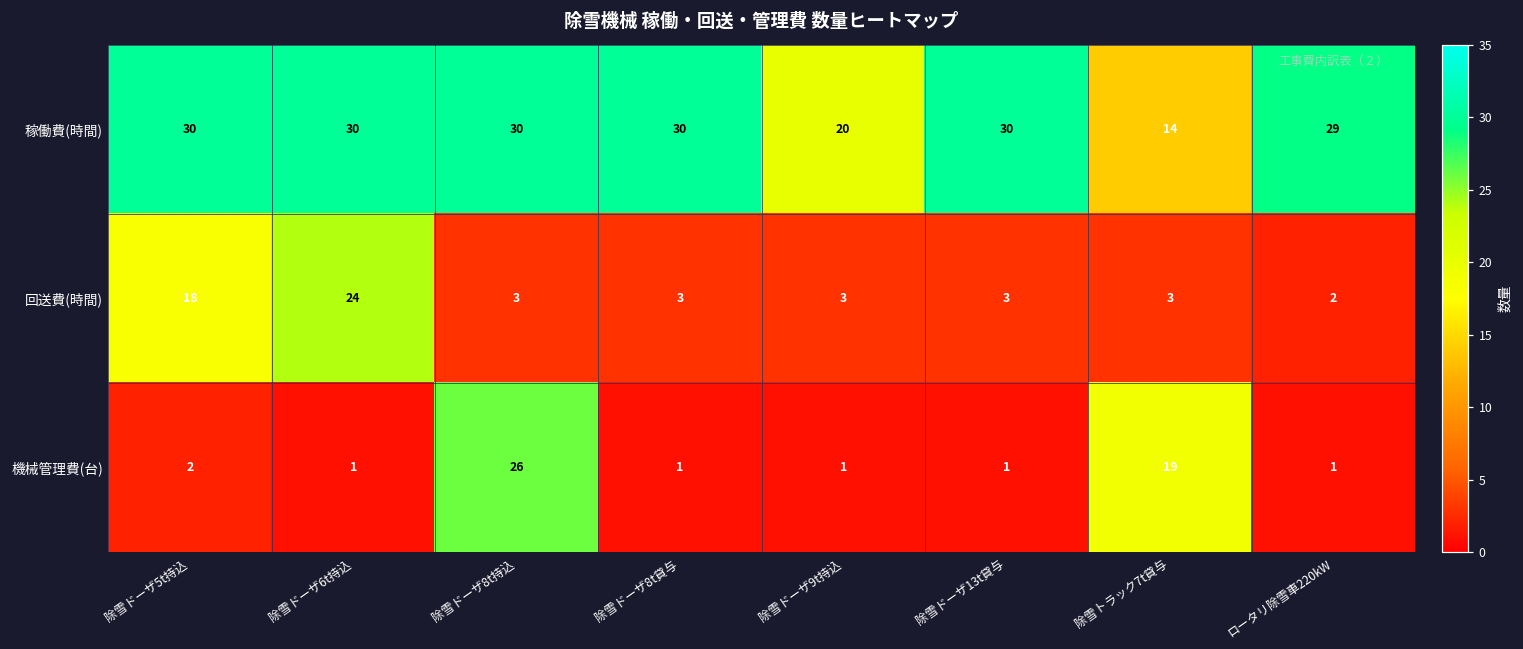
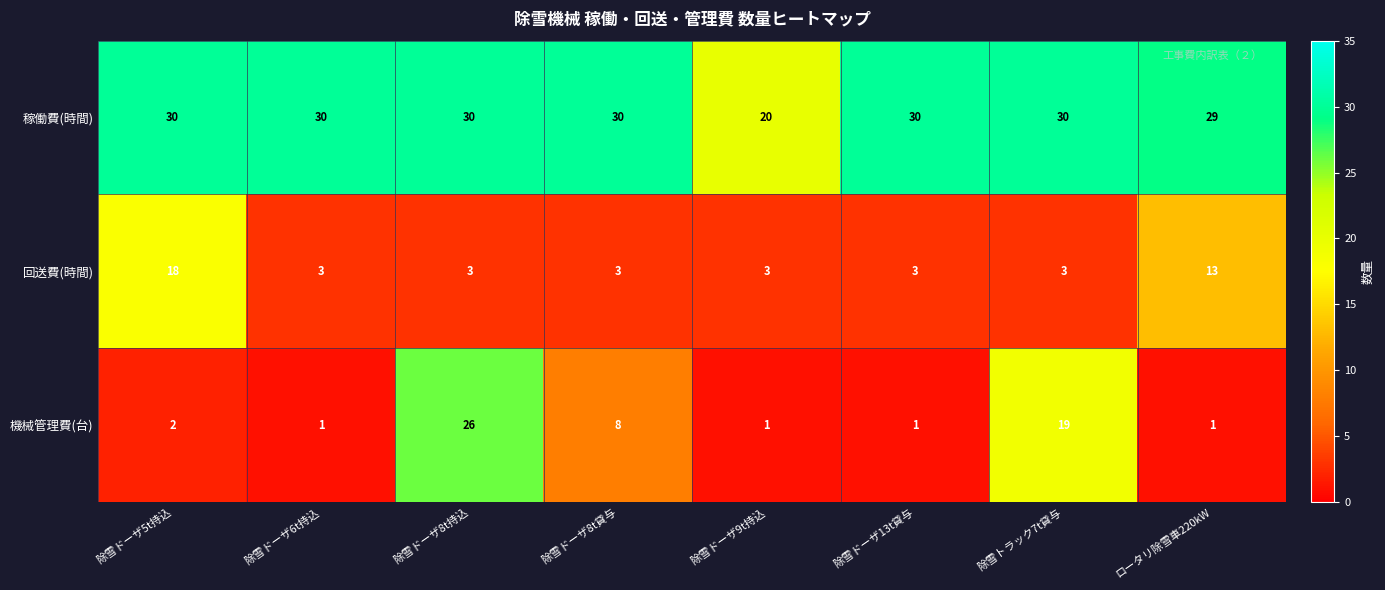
稼働費(時間), 除雪トラック7t貸与: 14 -> 30
回送費(時間), 除雪ドーザ6t持込: 24 -> 3
回送費(時間), ロータリ除雪車220kW: 2 -> 13
機械管理費(台), 除雪ドーザ8t貸与: 1 -> 8
